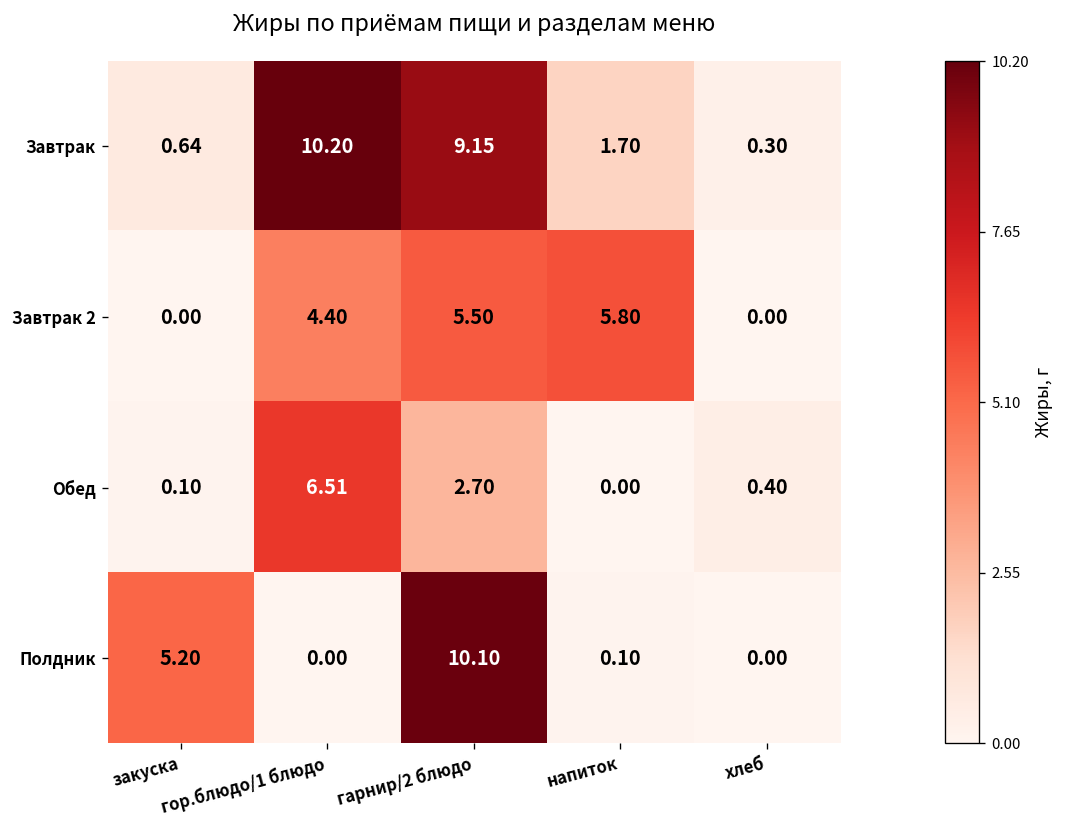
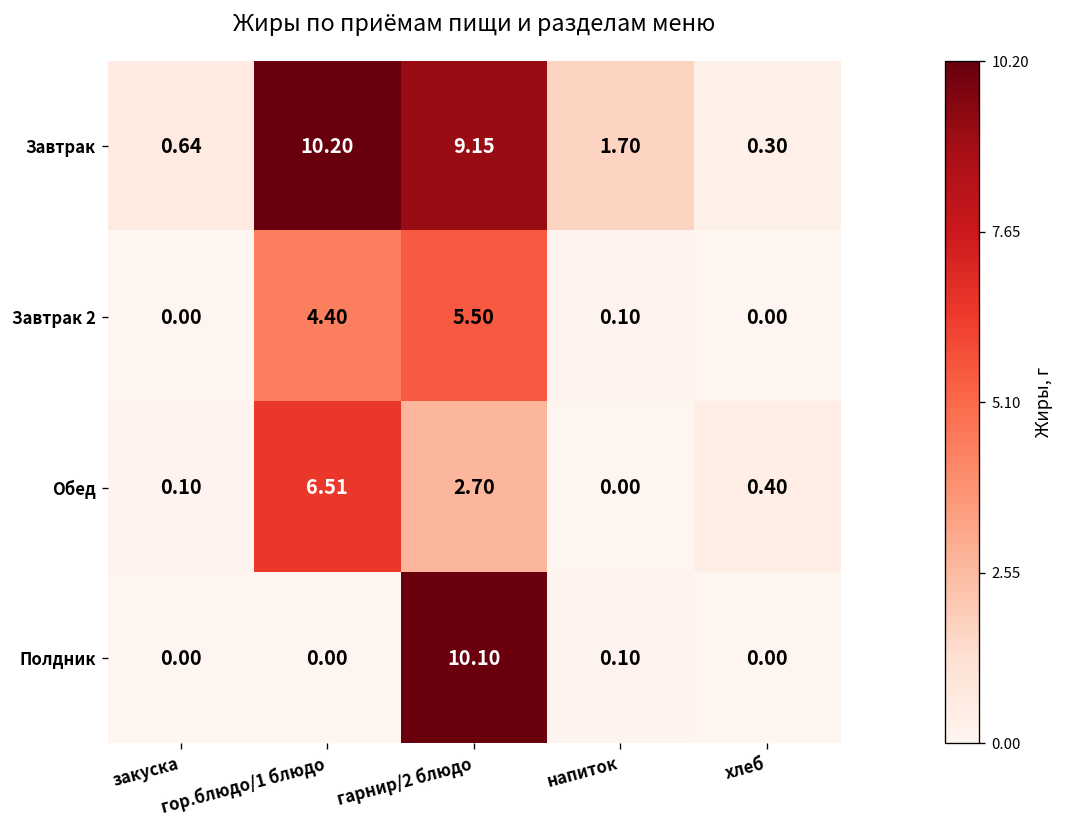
Завтрак 2, напиток: 5.80 -> 0.10
Полдник, закуска: 5.20 -> 0.00
